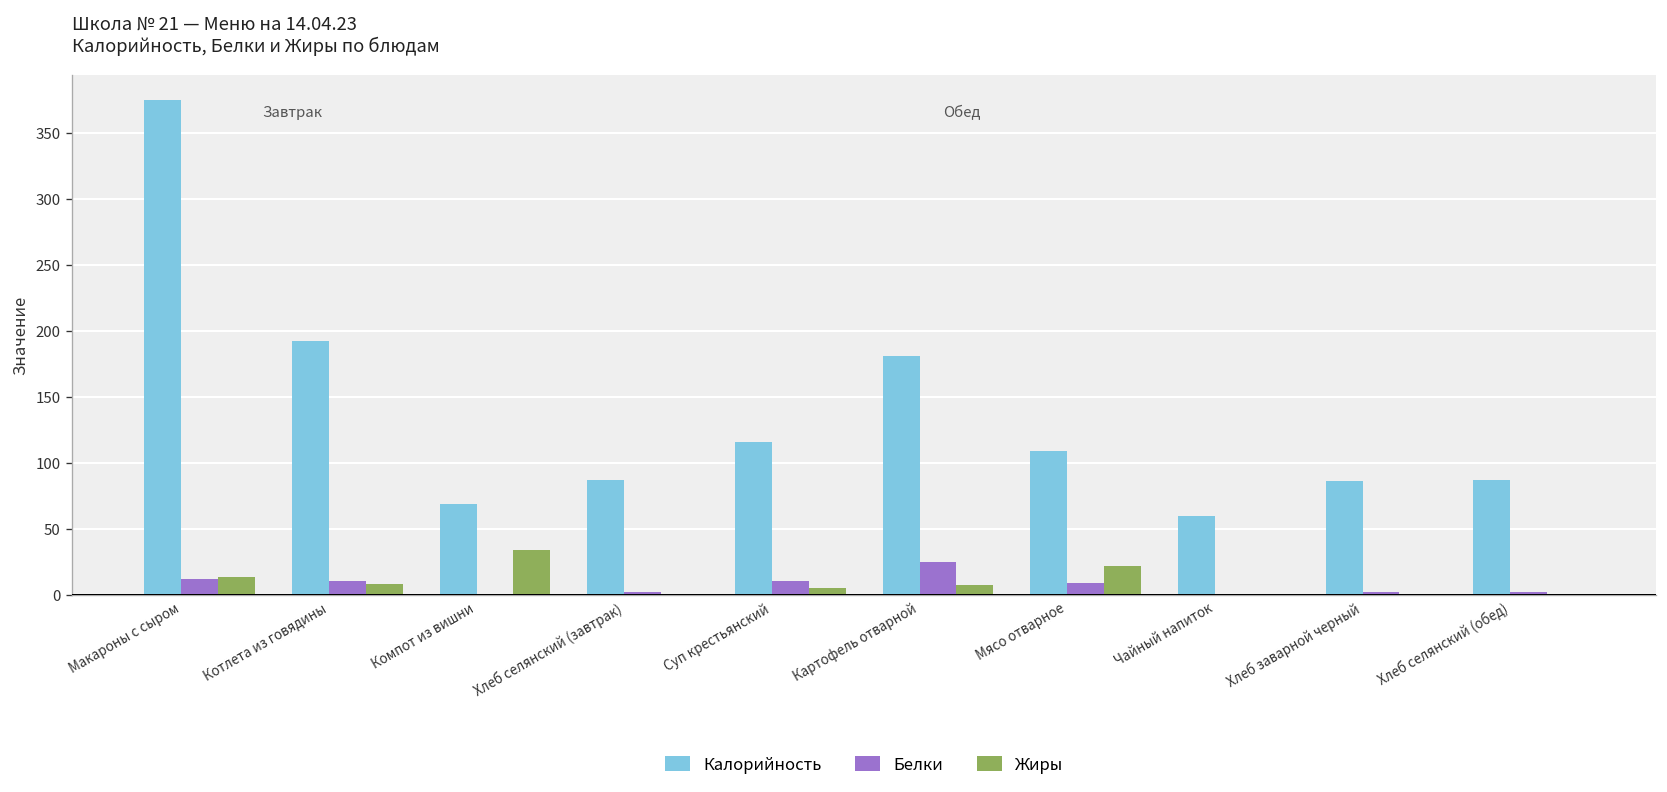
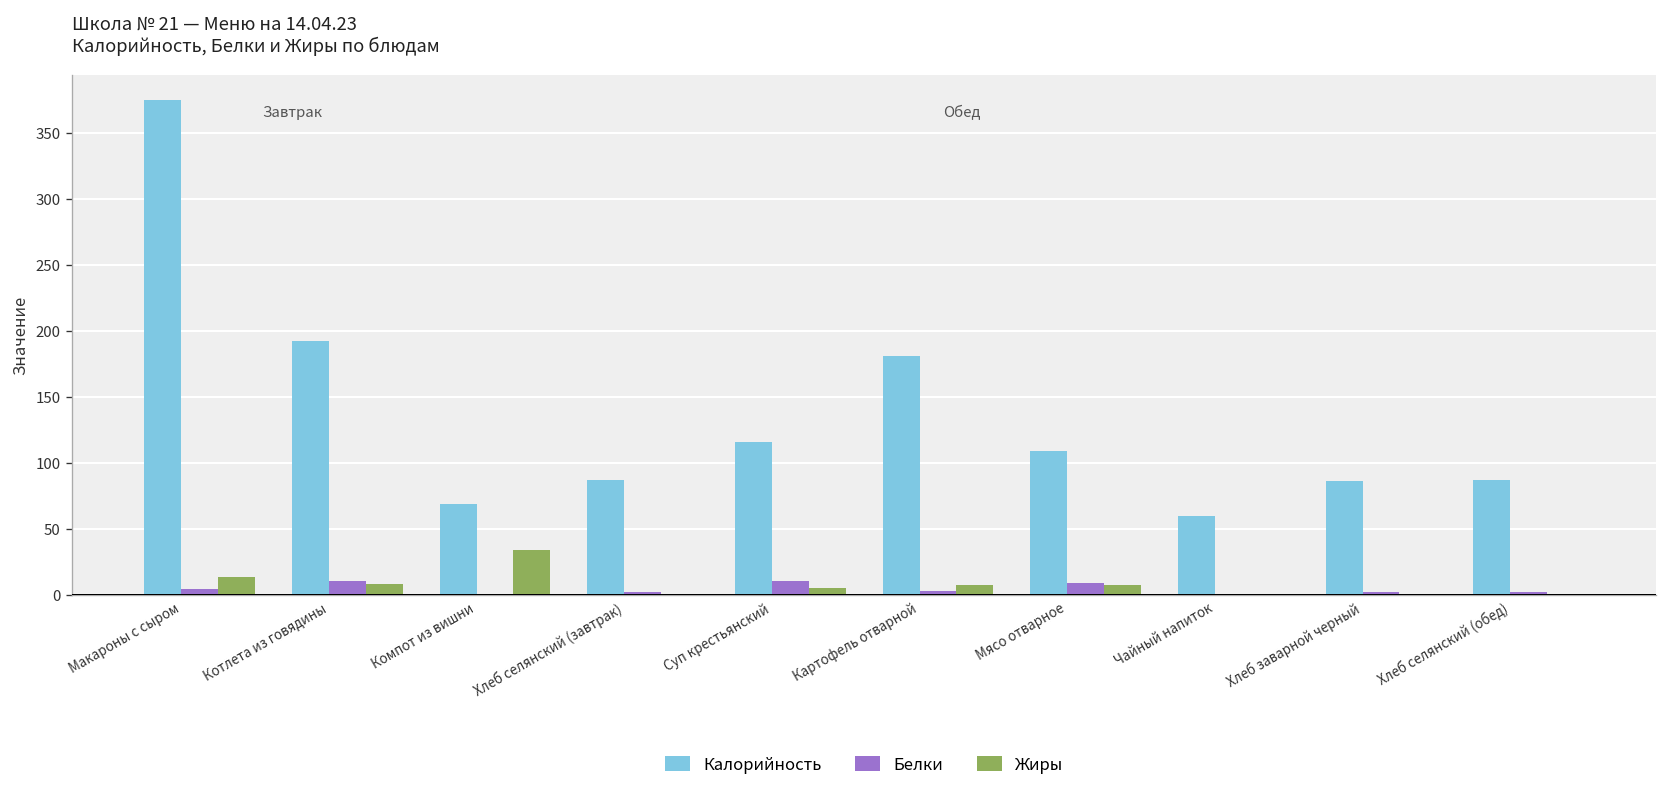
Белки, Макароны с сыром: 12 -> 5
Белки, Картофель отварной: 26 -> 3
Жиры, Мясо отварное: 22 -> 8
